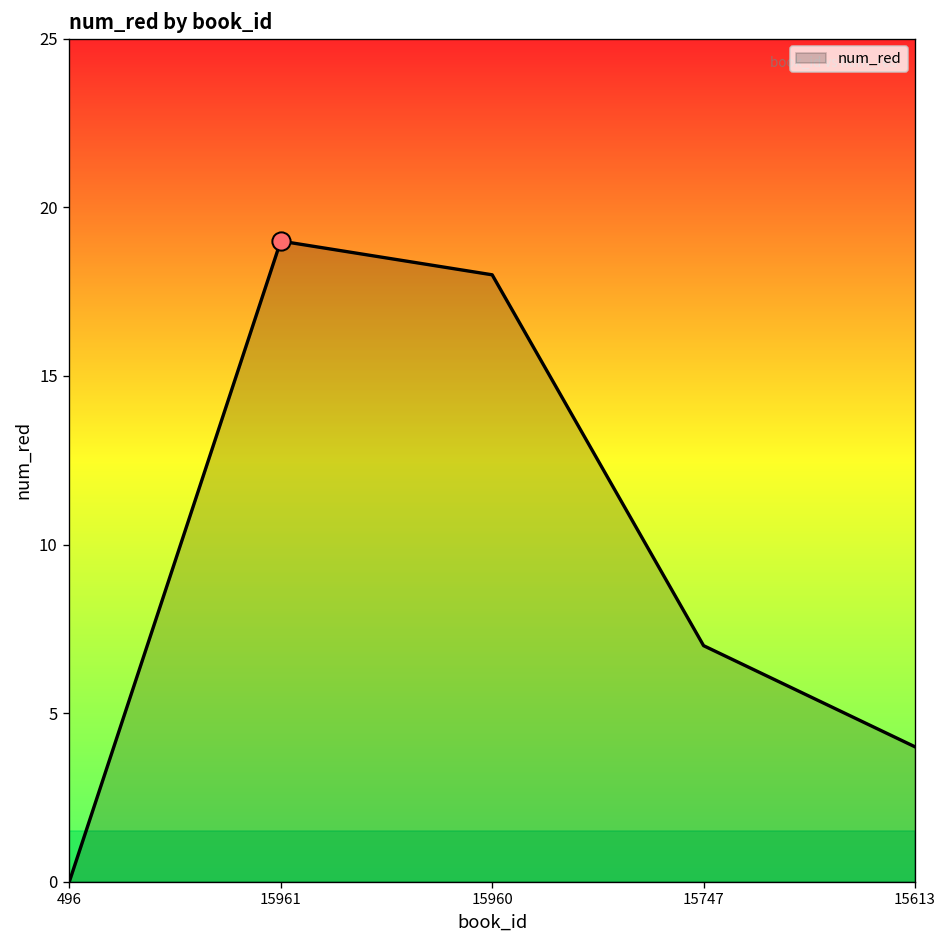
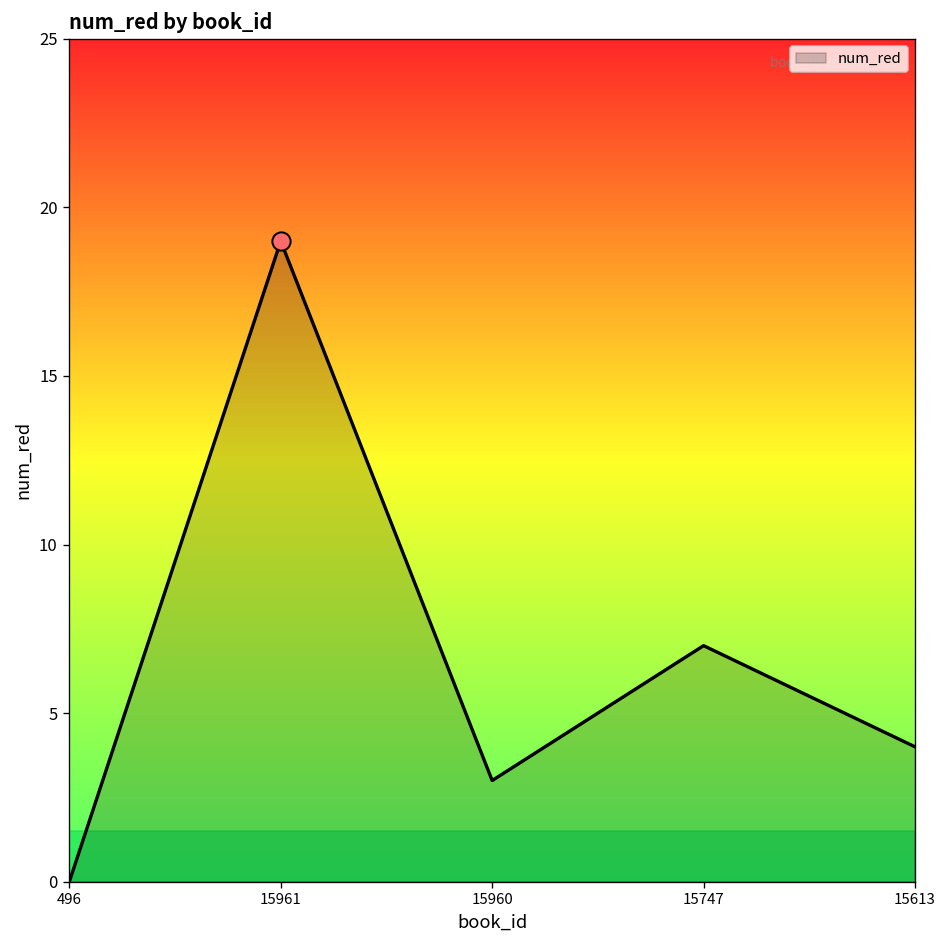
num_red, 15960: 18 -> 3
